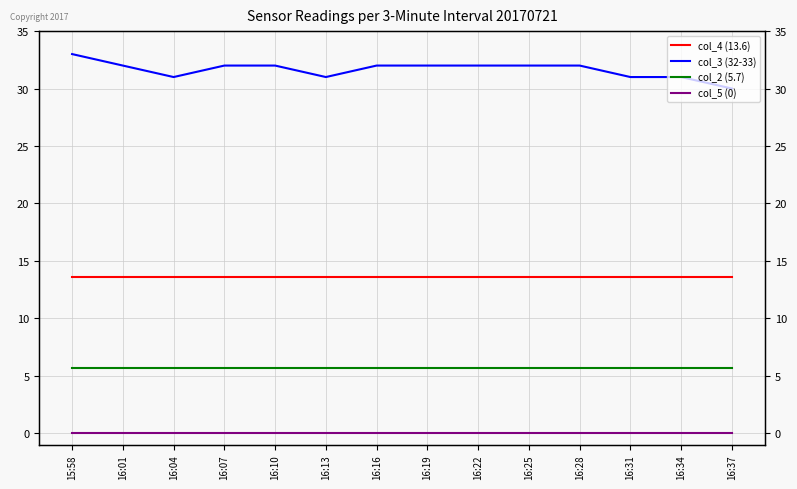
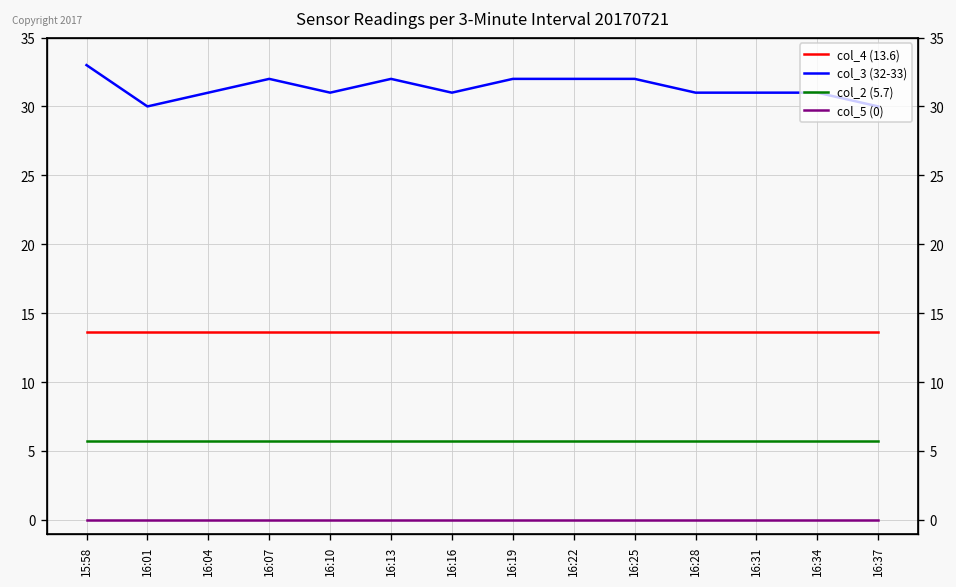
col_3 (32-33), 16:01: 32 -> 30
col_3 (32-33), 16:10: 32 -> 31
col_3 (32-33), 16:13: 31 -> 32
col_3 (32-33), 16:16: 32 -> 31
col_3 (32-33), 16:28: 32 -> 31
